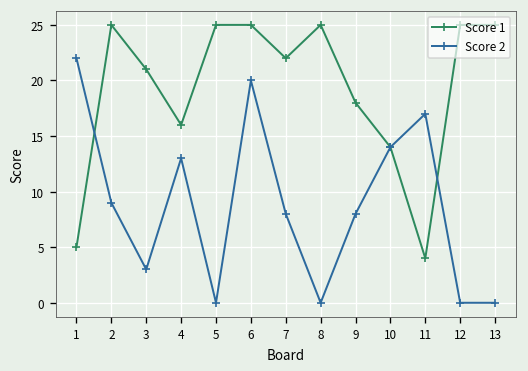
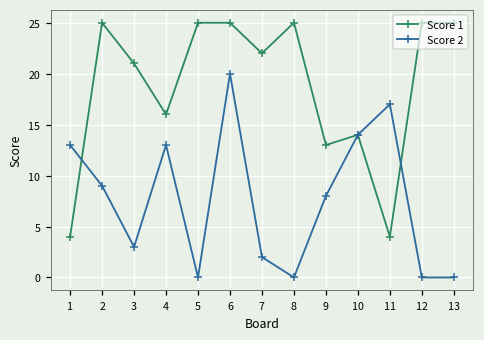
Score 1, 1: 5 -> 4
Score 2, 1: 22 -> 13
Score 2, 7: 8 -> 2
Score 1, 9: 18 -> 13
